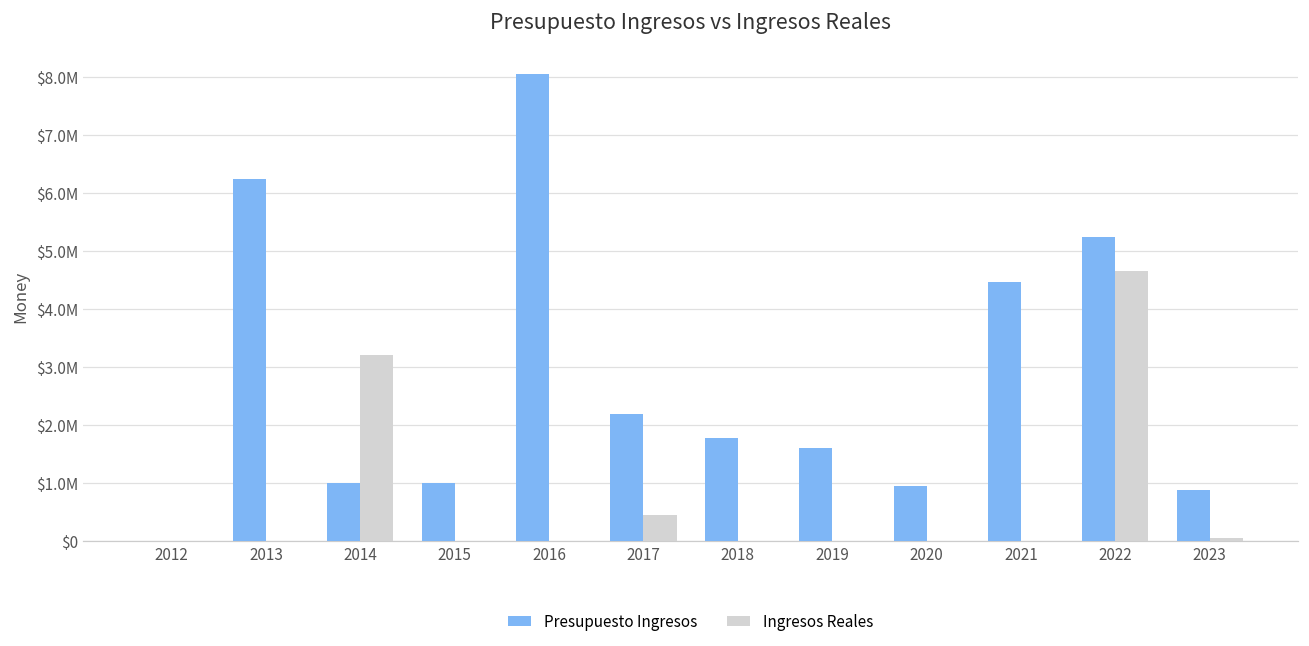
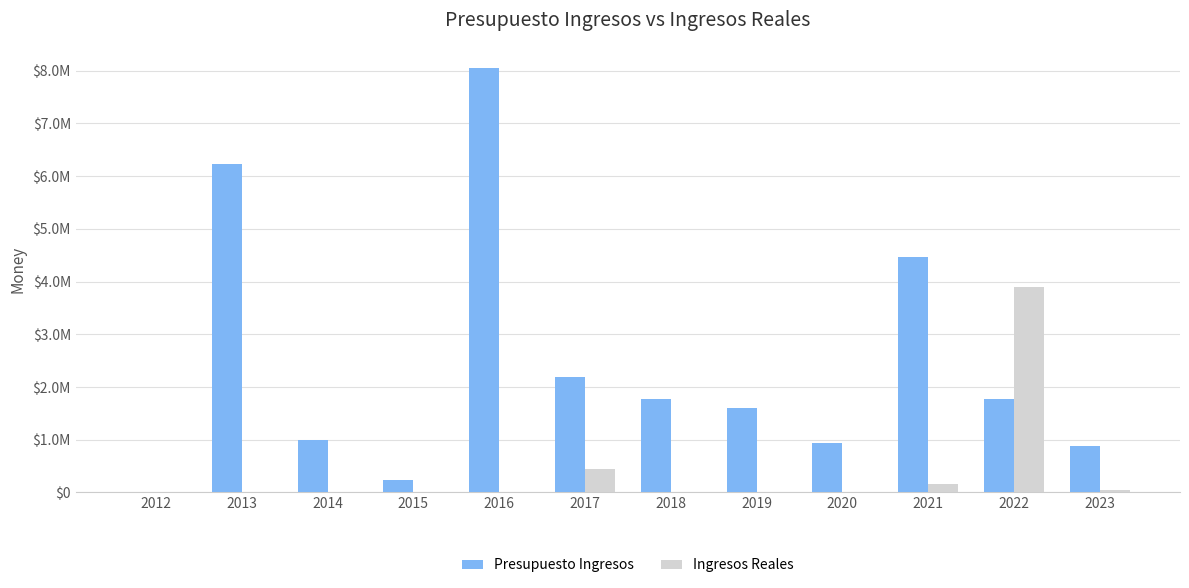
Ingresos Reales, 2014: $3200000 -> $0
Presupuesto Ingresos, 2015: $1000000 -> $200000
Ingresos Reales, 2021: $0 -> $200000
Presupuesto Ingresos, 2022: $5200000 -> $1800000
Ingresos Reales, 2022: $4700000 -> $3900000
